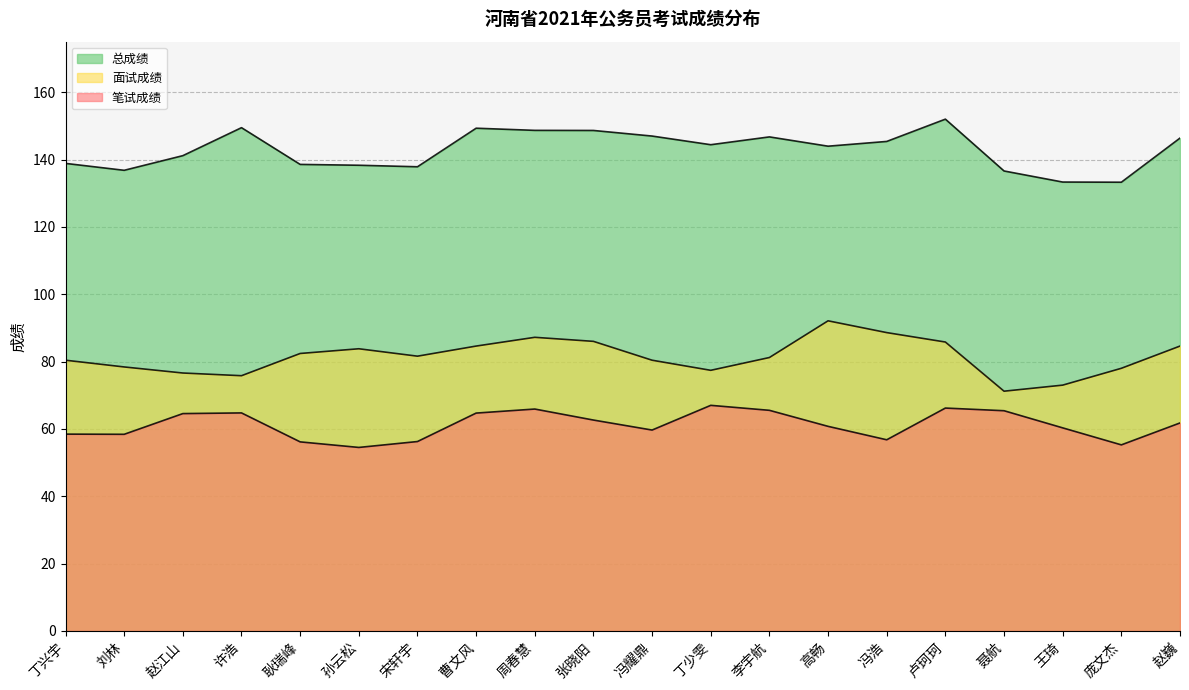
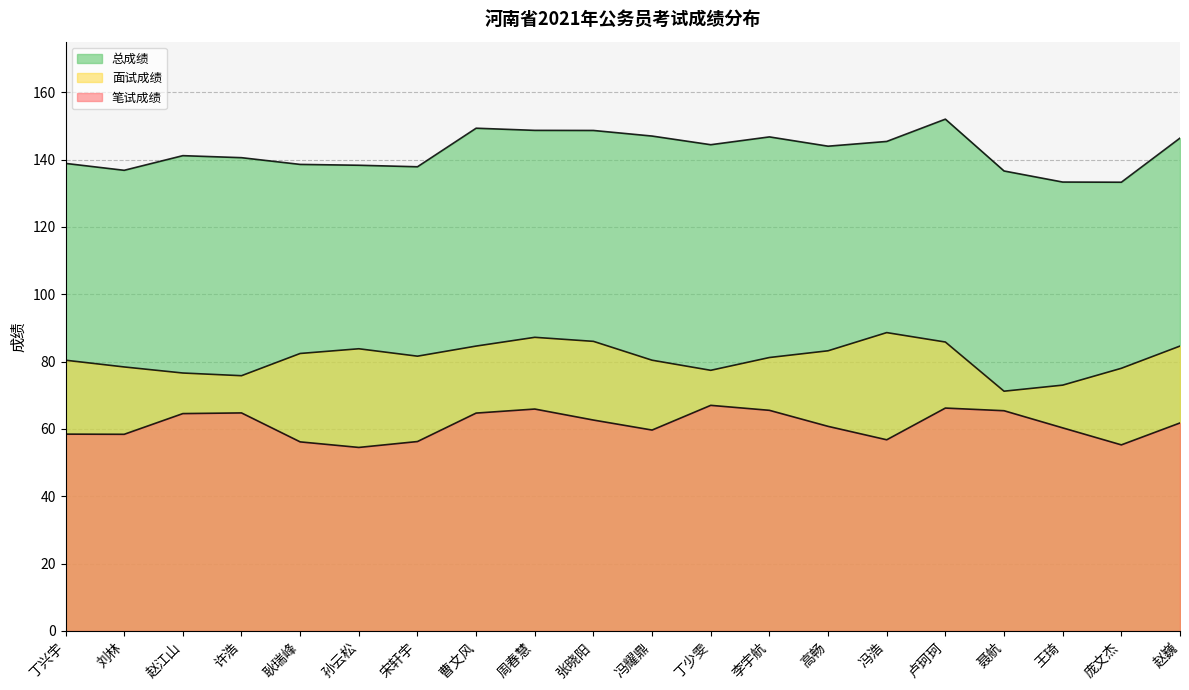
总成绩, 许浩: 149 -> 141
面试成绩, 高畅: 92 -> 83
